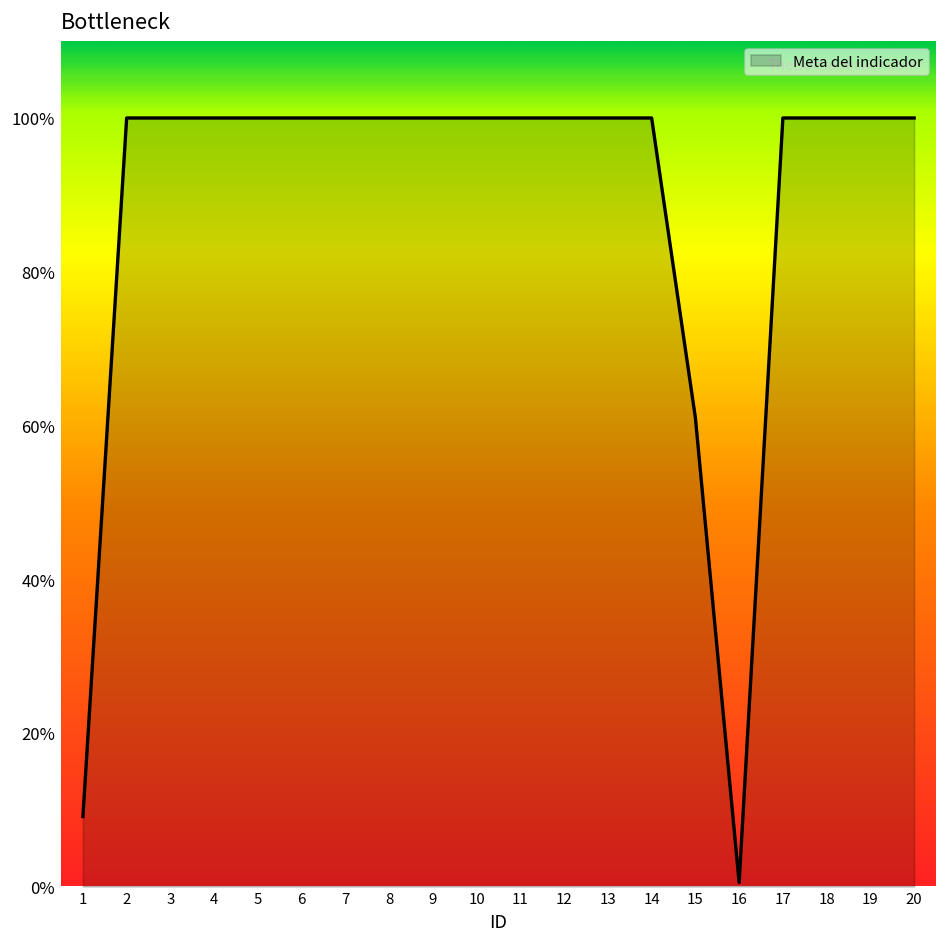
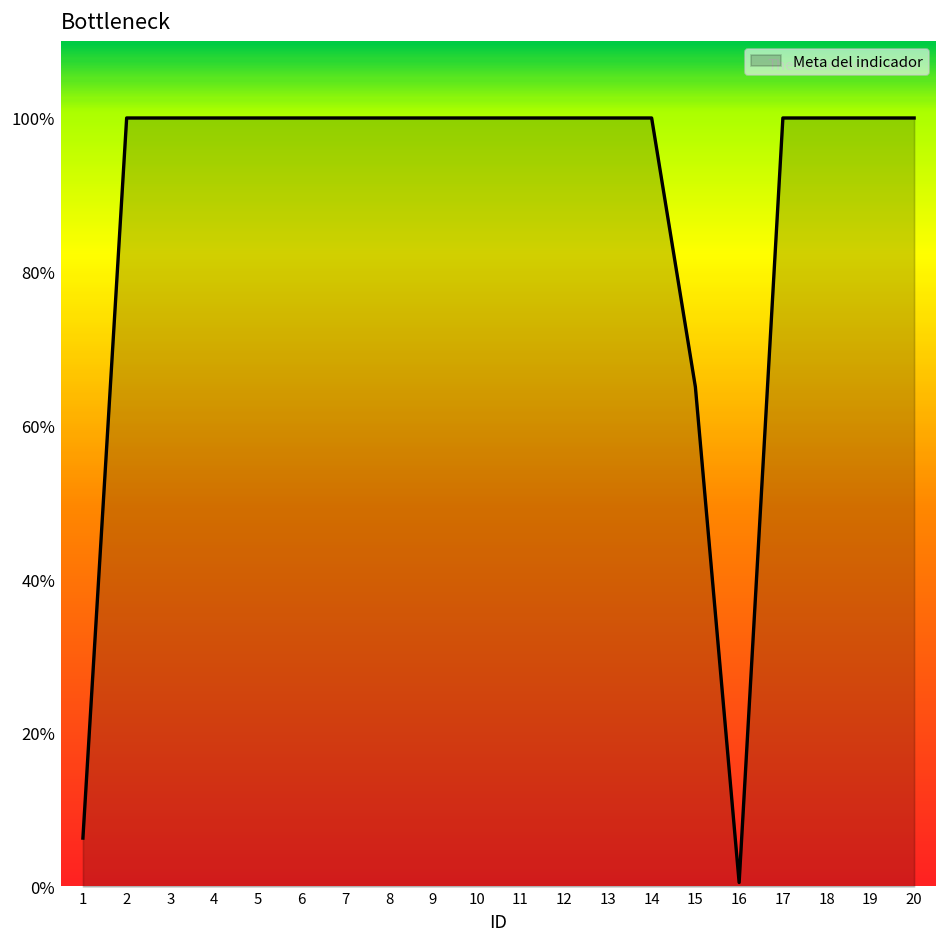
1: 9% -> 6%
15: 61% -> 65%
